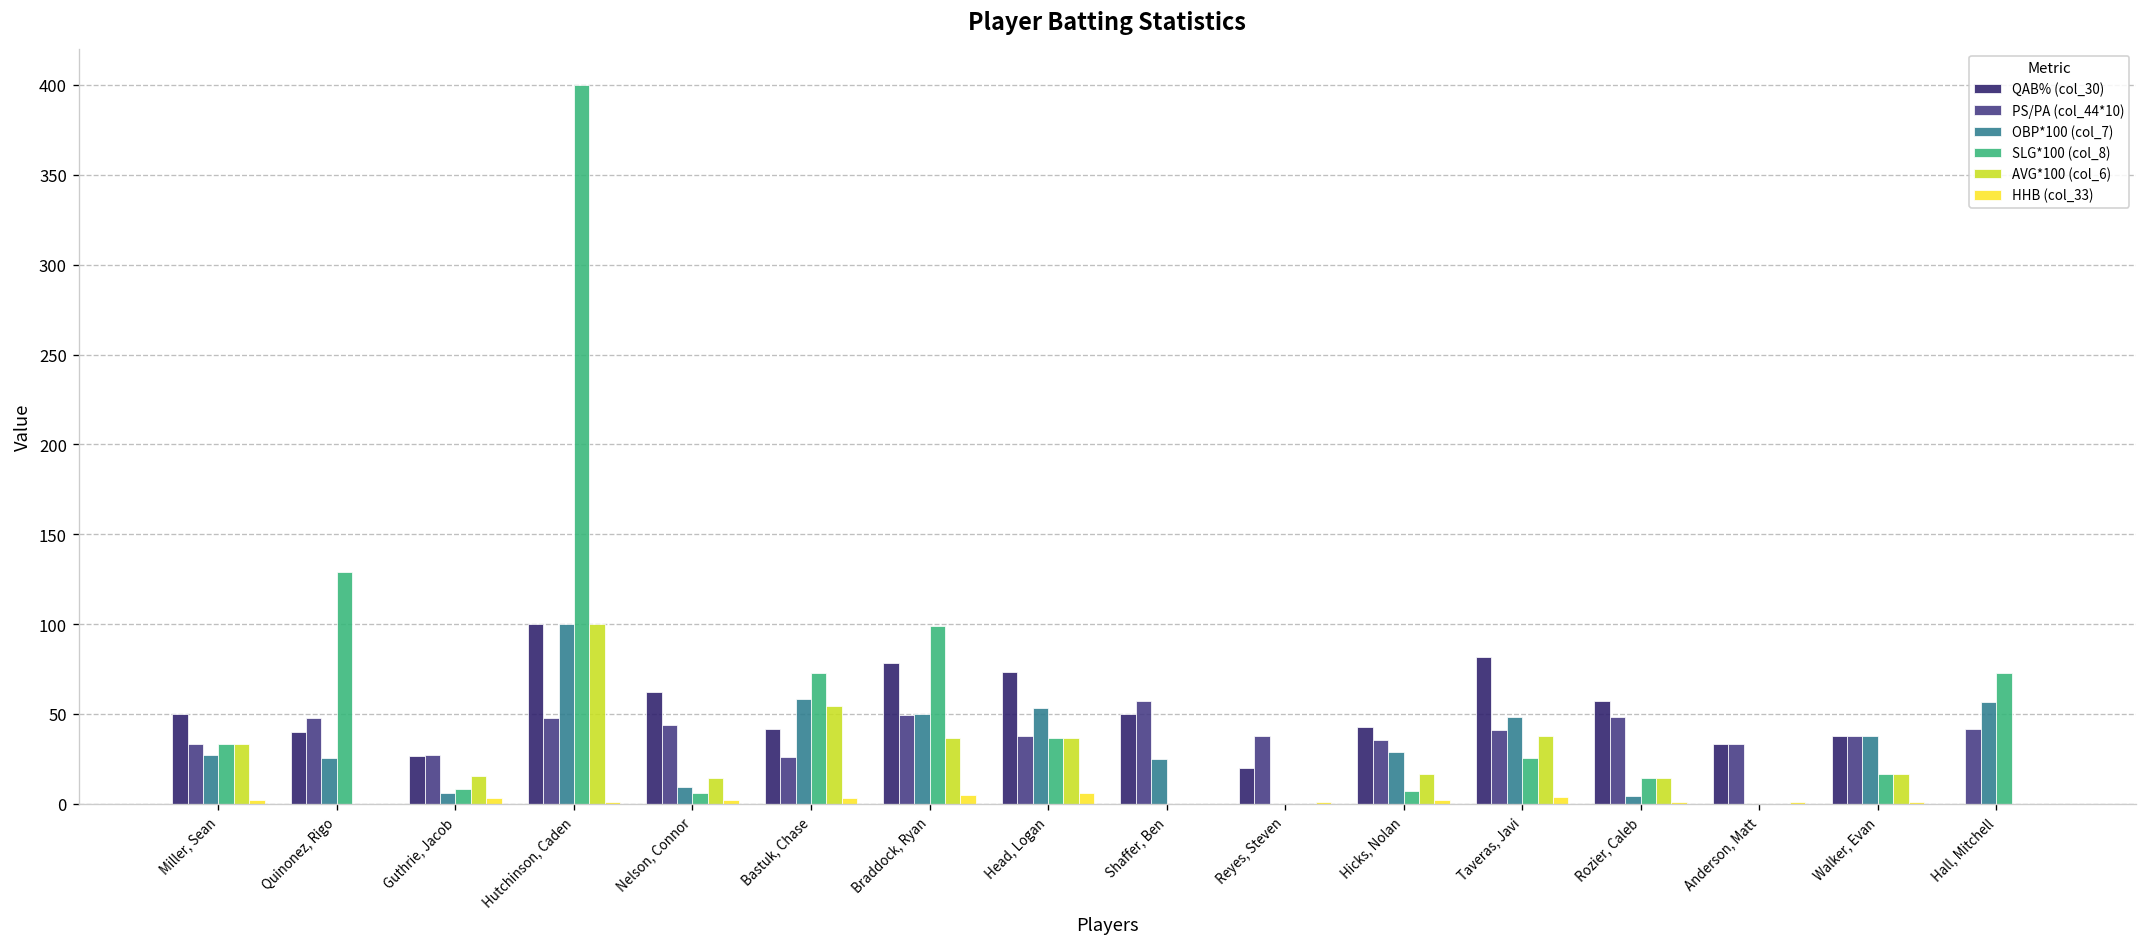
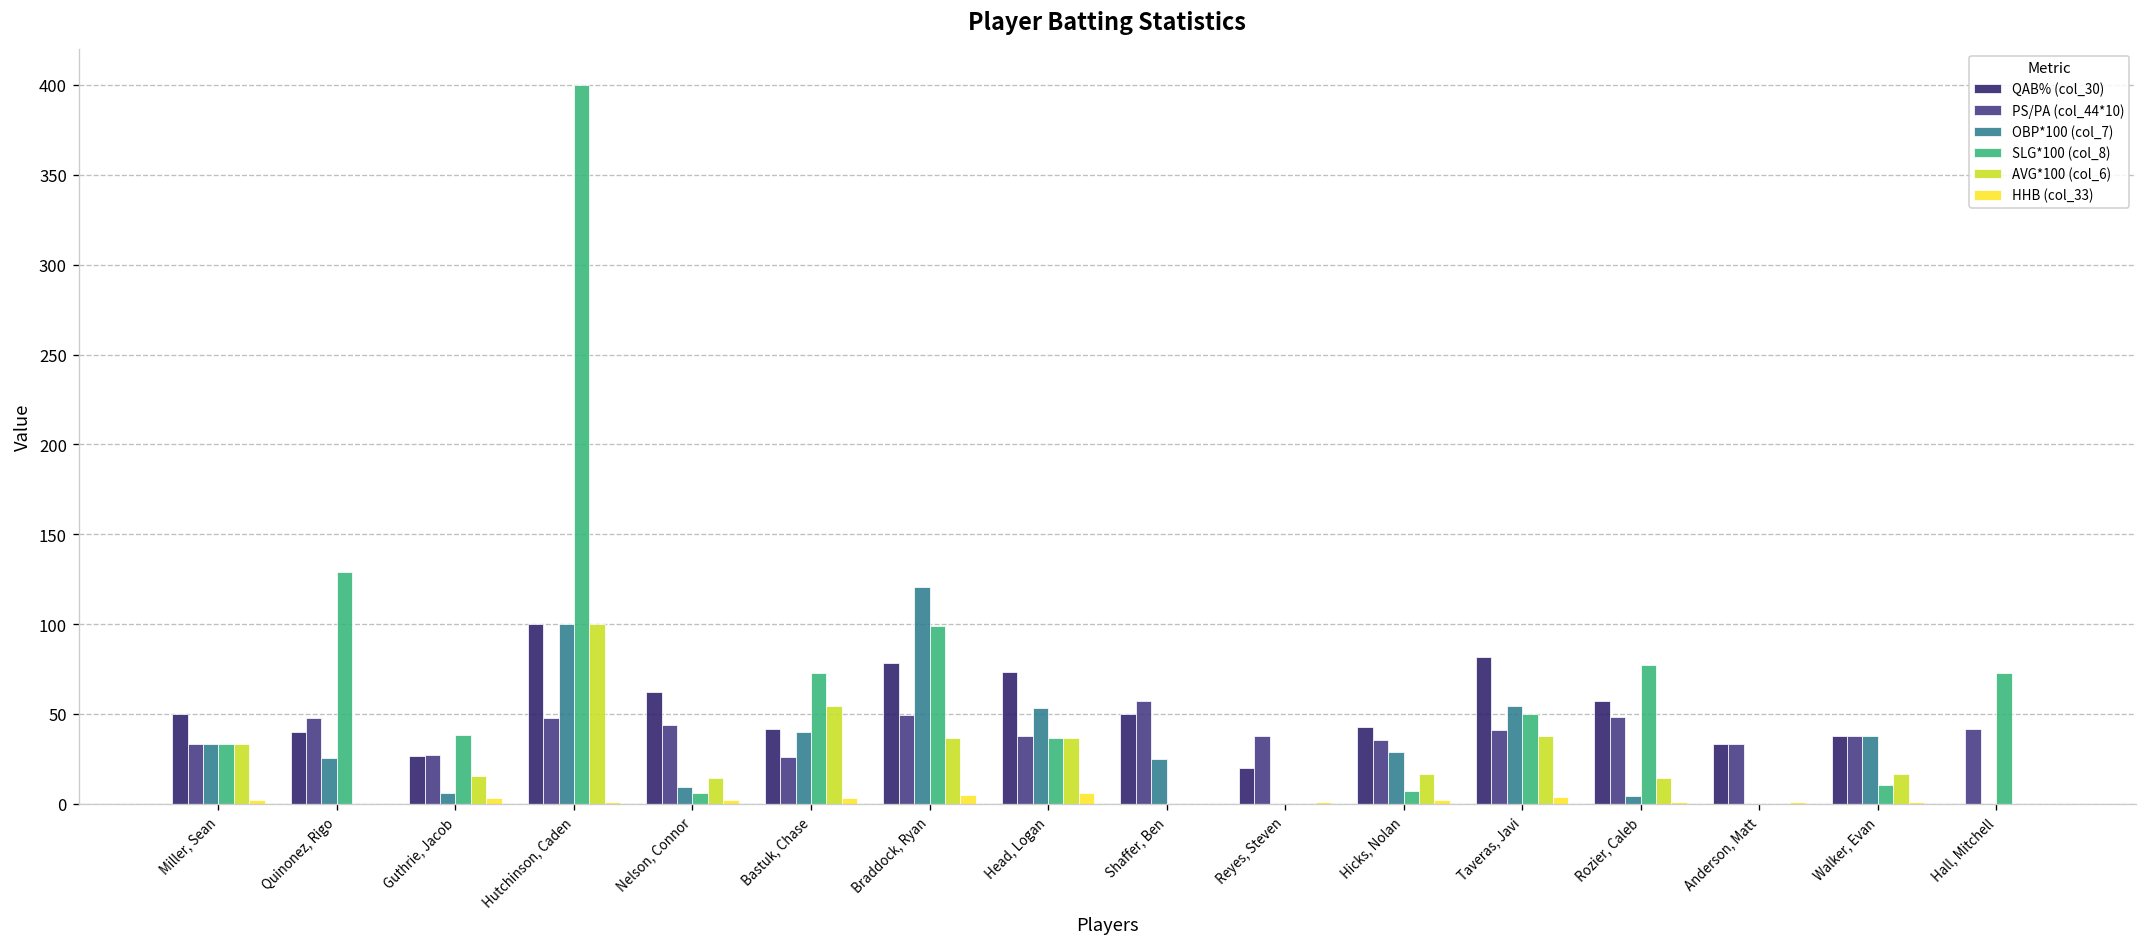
OBP*100 (col_7), Miller, Sean: 27 -> 33
SLG*100 (col_8), Guthrie, Jacob: 8 -> 39
OBP*100 (col_7), Bastuk, Chase: 58 -> 40
OBP*100 (col_7), Braddock, Ryan: 50 -> 121
OBP*100 (col_7), Taveras, Javi: 49 -> 55
SLG*100 (col_8), Taveras, Javi: 26 -> 50
SLG*100 (col_8), Rozier, Caleb: 14 -> 77
SLG*100 (col_8), Walker, Evan: 17 -> 11
OBP*100 (col_7), Hall, Mitchell: 57 -> 0
